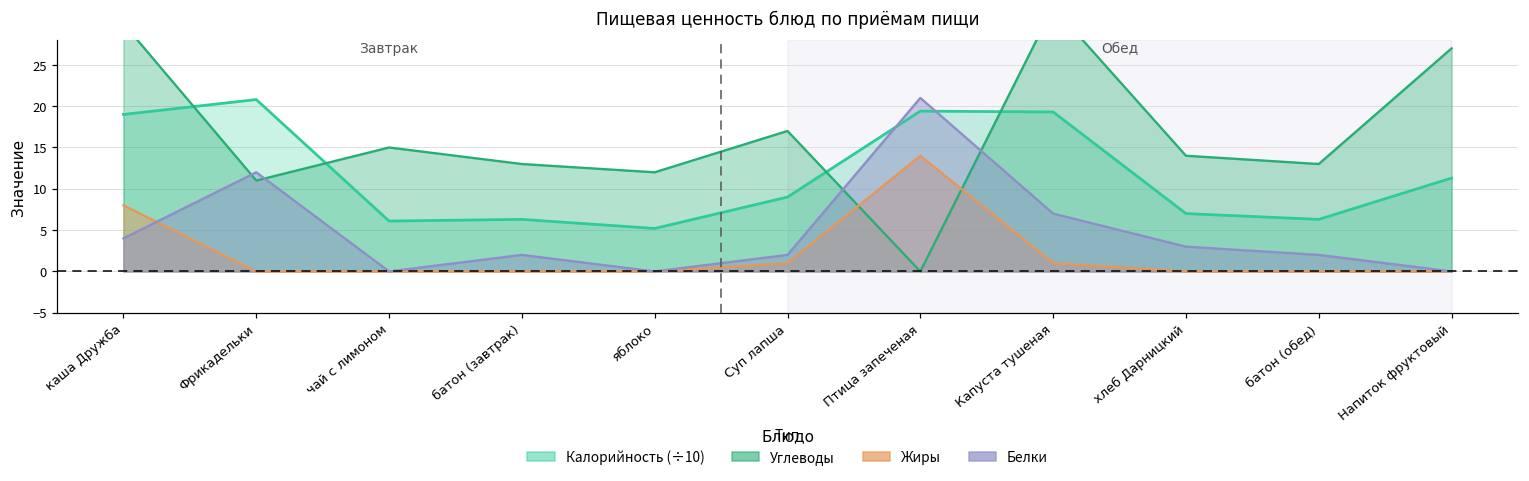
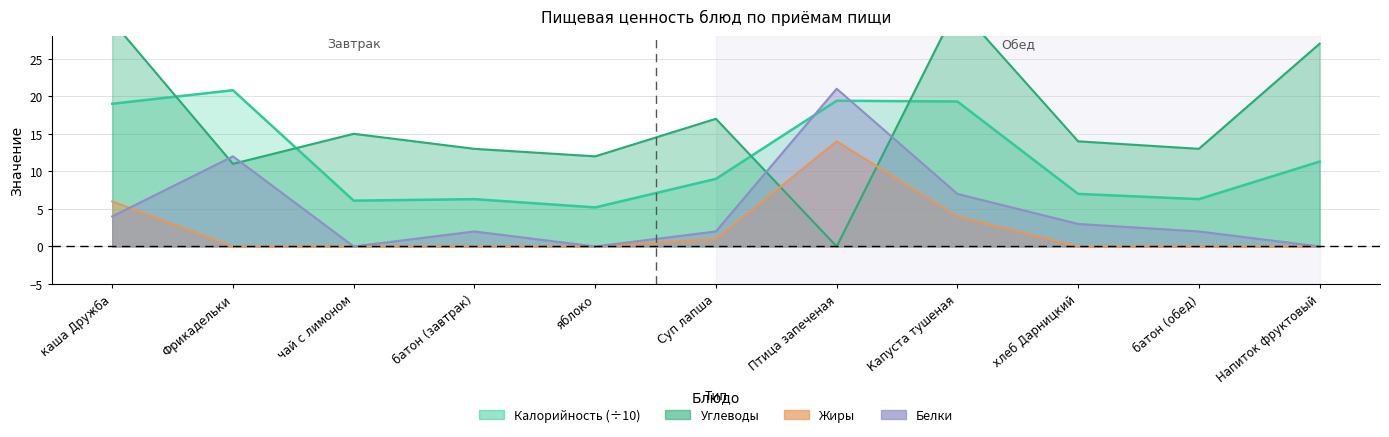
Жиры, каша Дружба: 8 -> 6
Жиры, Капуста тушеная: 1 -> 4
